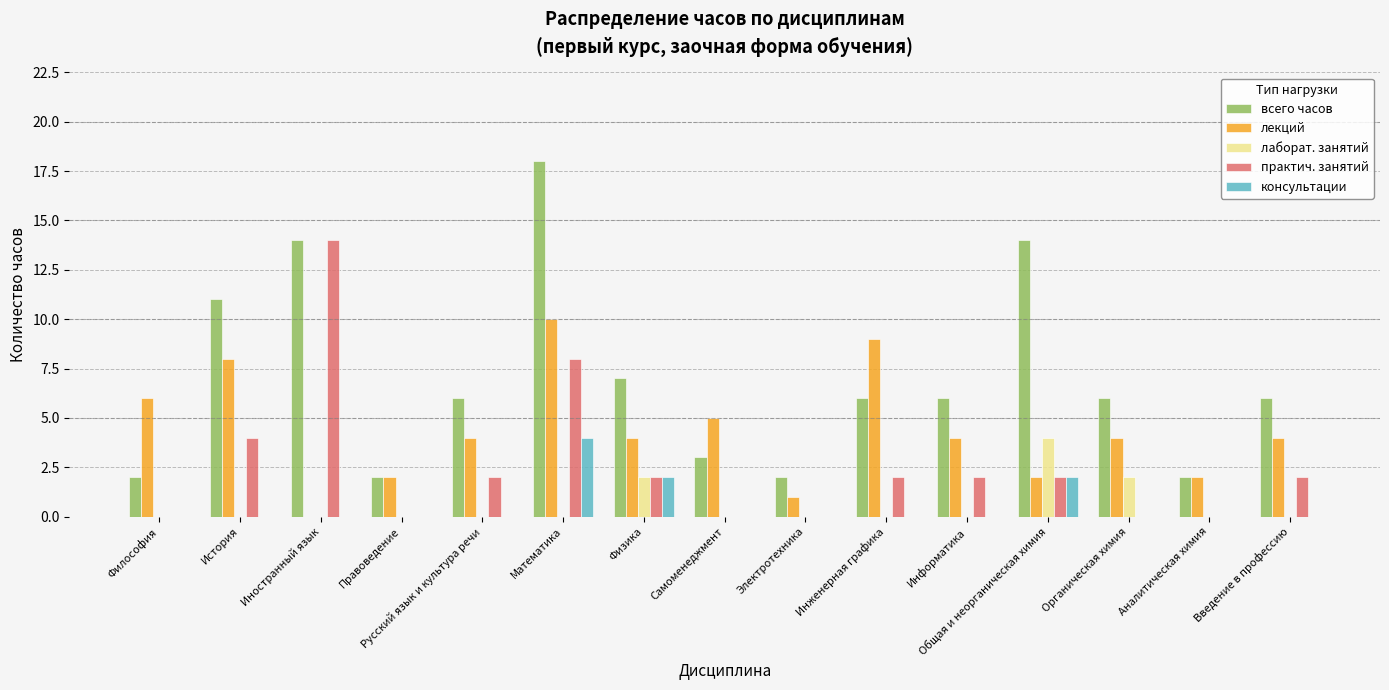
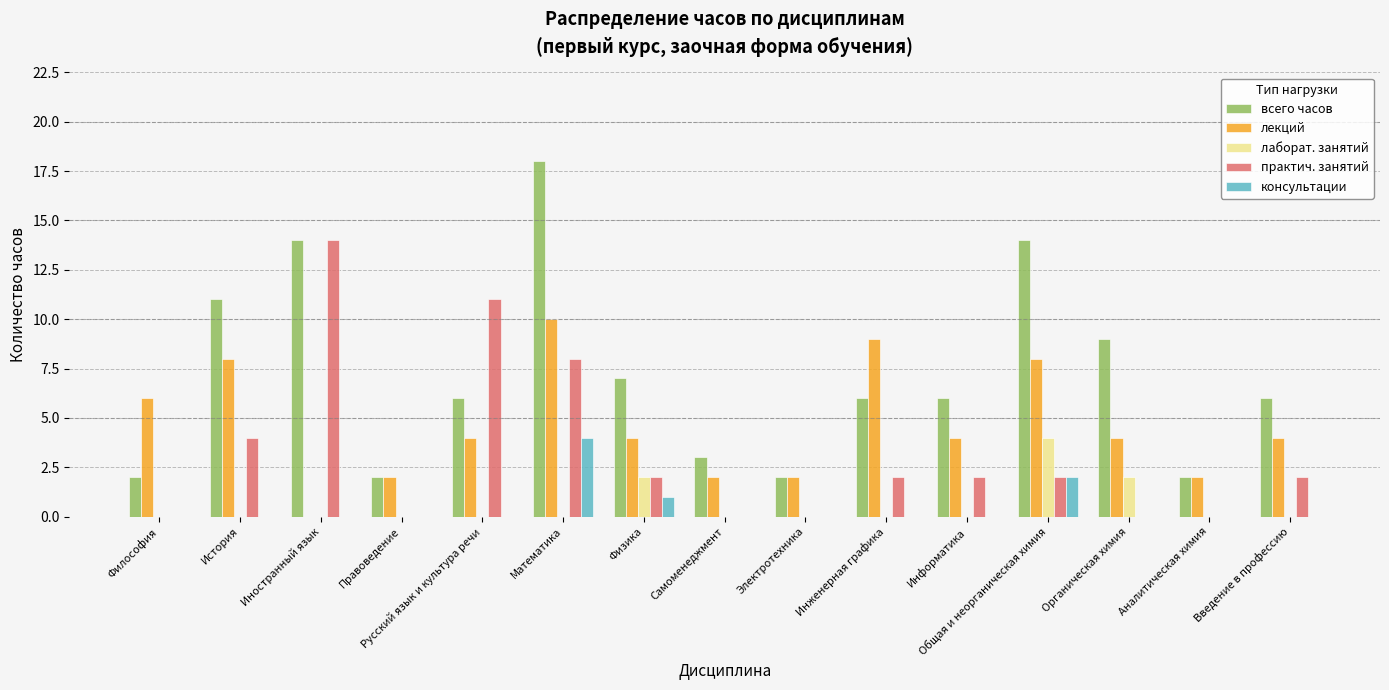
практич. занятий, Русский язык и культура речи: 2 -> 11
консультации, Физика: 2 -> 1
лекций, Самоменеджмент: 5 -> 2
лекций, Электротехника: 1 -> 2
лекций, Общая и неорганическая химия: 2 -> 8
всего часов, Органическая химия: 6 -> 9
